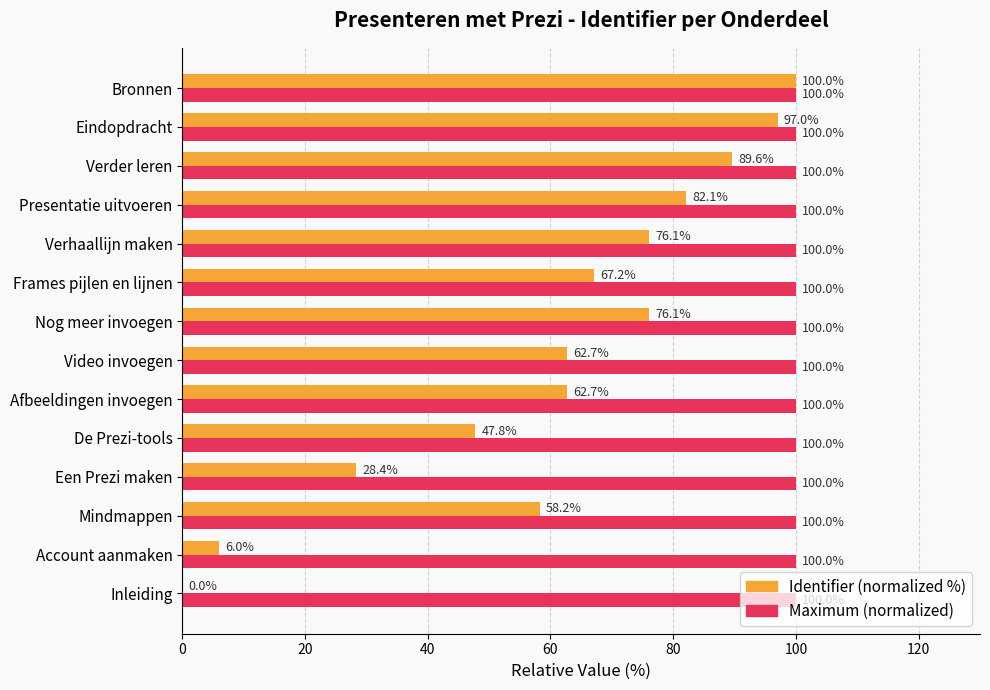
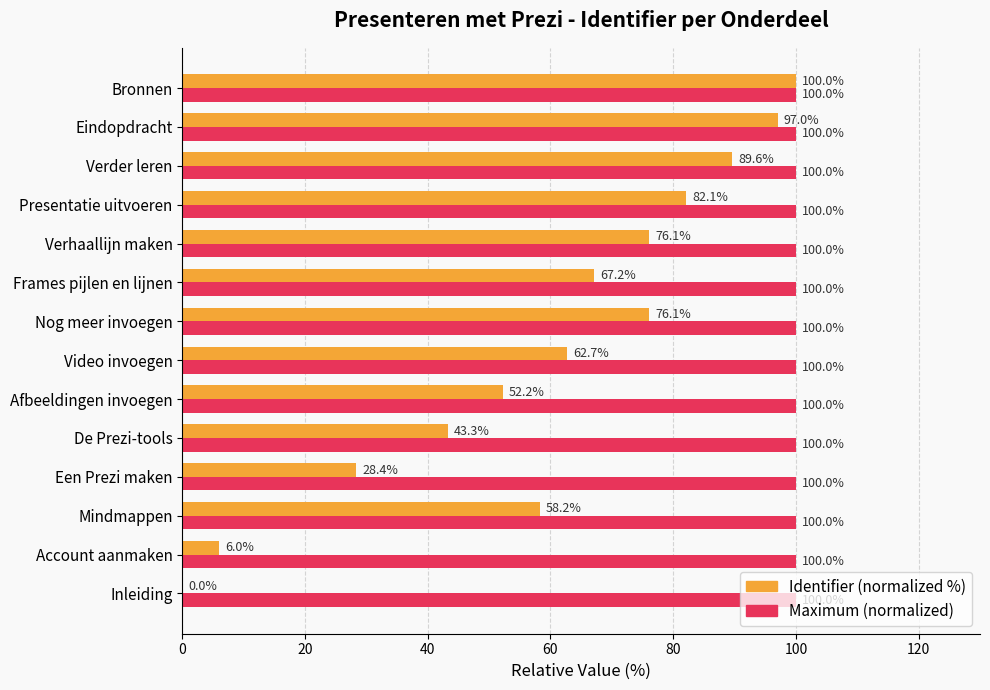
Identifier (normalized %), Afbeeldingen invoegen: 62.7% -> 52.2%
Identifier (normalized %), De Prezi-tools: 47.8% -> 43.3%
